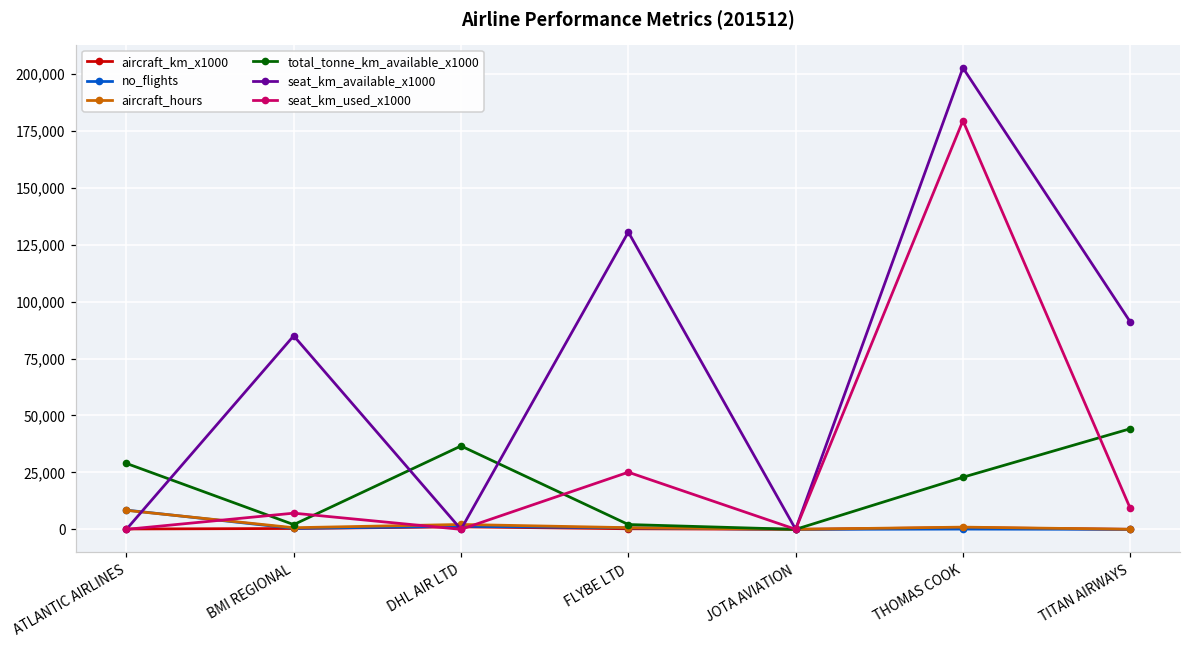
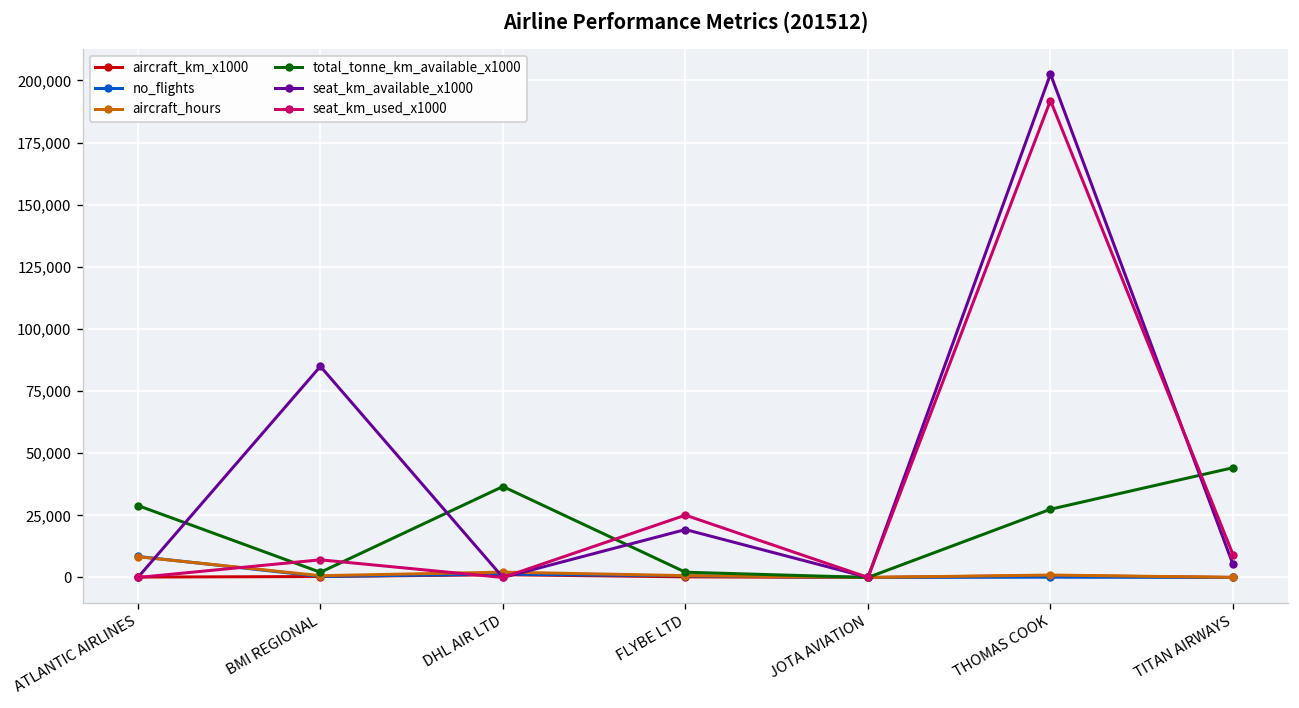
seat_km_available_x1000, FLYBE LTD: 131,000 -> 19,000
total_tonne_km_available_x1000, THOMAS COOK: 23,000 -> 27,000
seat_km_used_x1000, THOMAS COOK: 179,000 -> 192,000
seat_km_available_x1000, TITAN AIRWAYS: 91,000 -> 5,000
